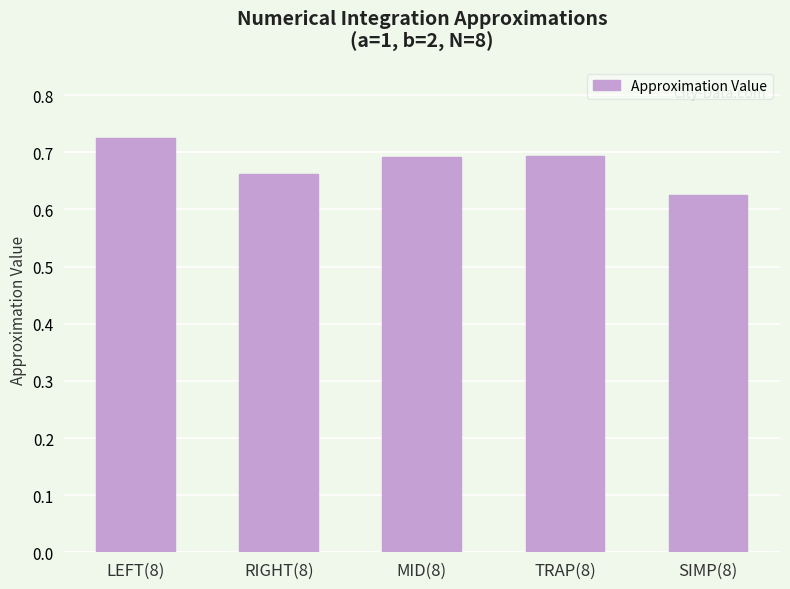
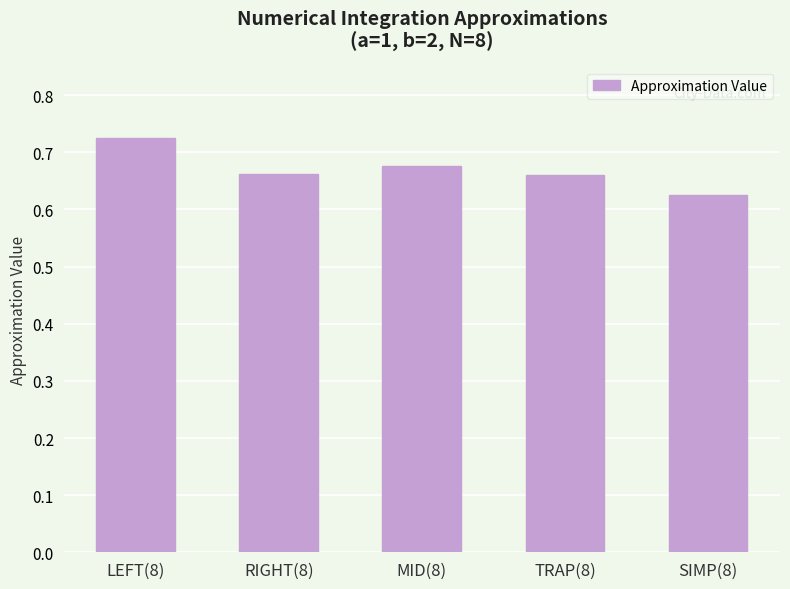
MID(8): 0.69 -> 0.68
TRAP(8): 0.69 -> 0.66
